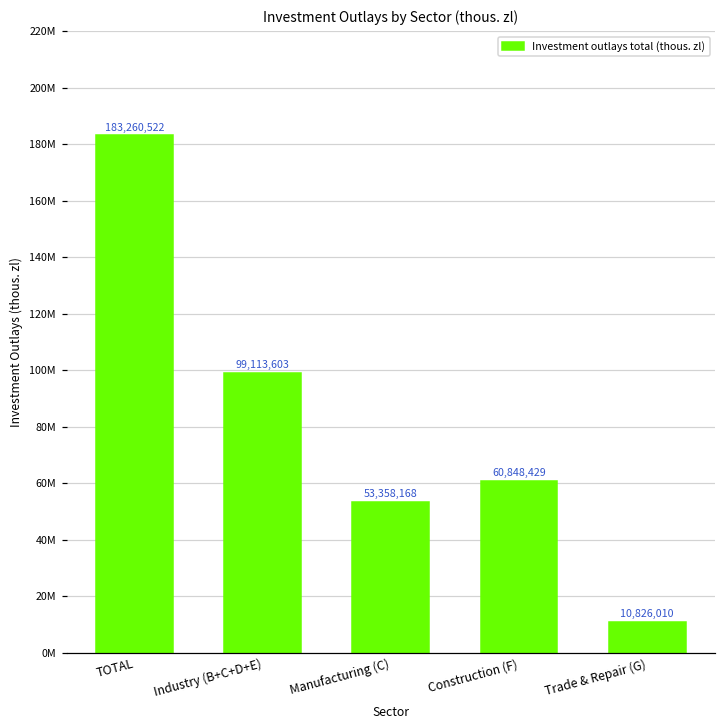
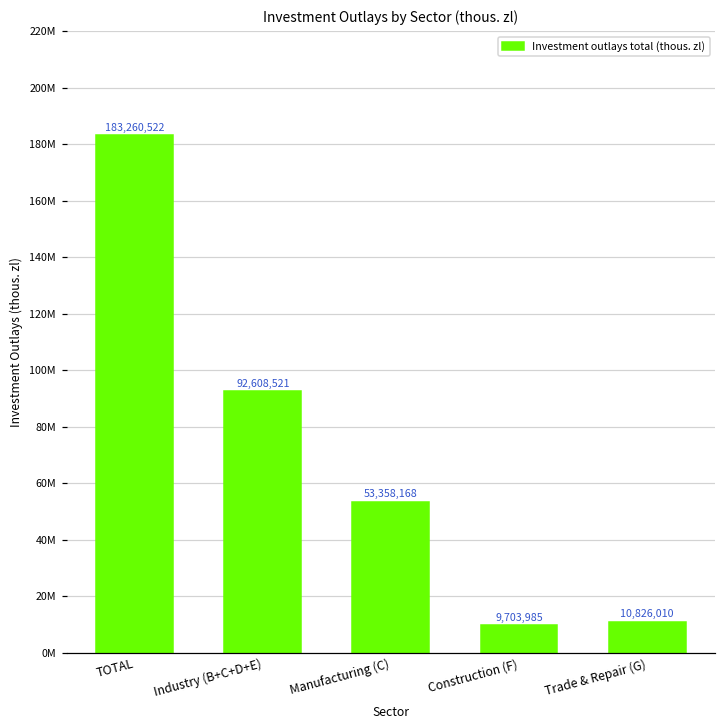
Industry (B+C+D+E): 99,113,603 -> 92,608,521
Construction (F): 60,848,429 -> 9,703,985
